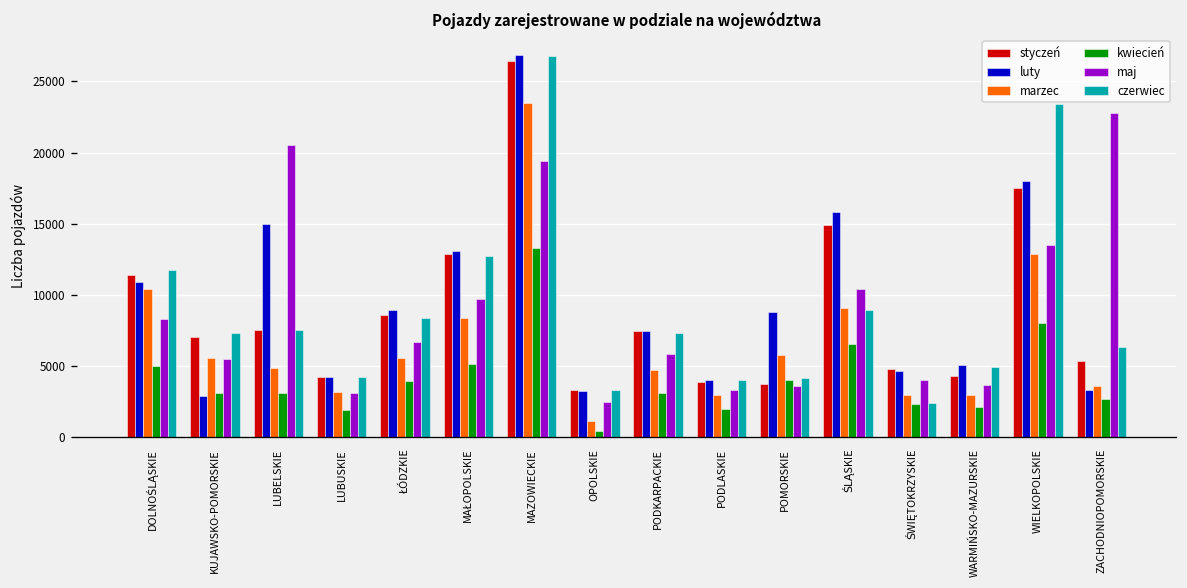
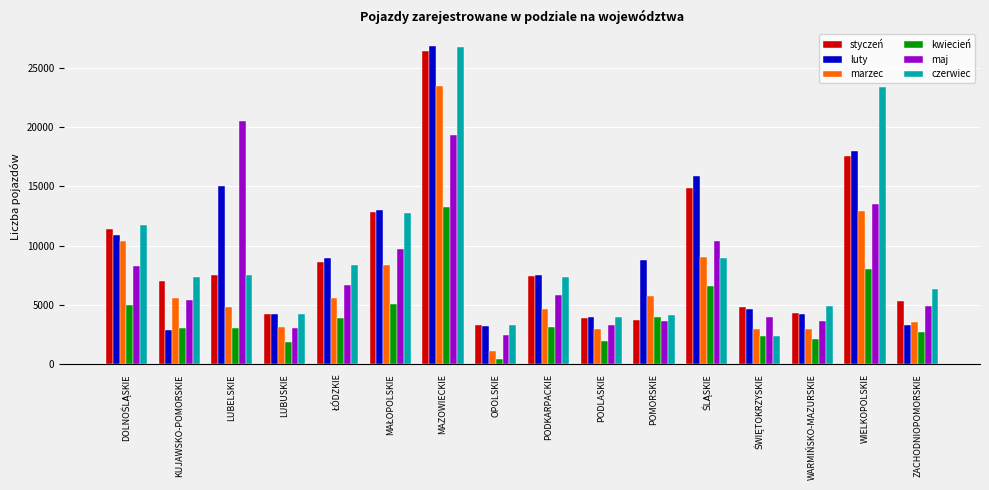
luty, WARMIŃSKO-MAZURSKIE: 5100 -> 4200
maj, ZACHODNIOPOMORSKIE: 22800 -> 4900
